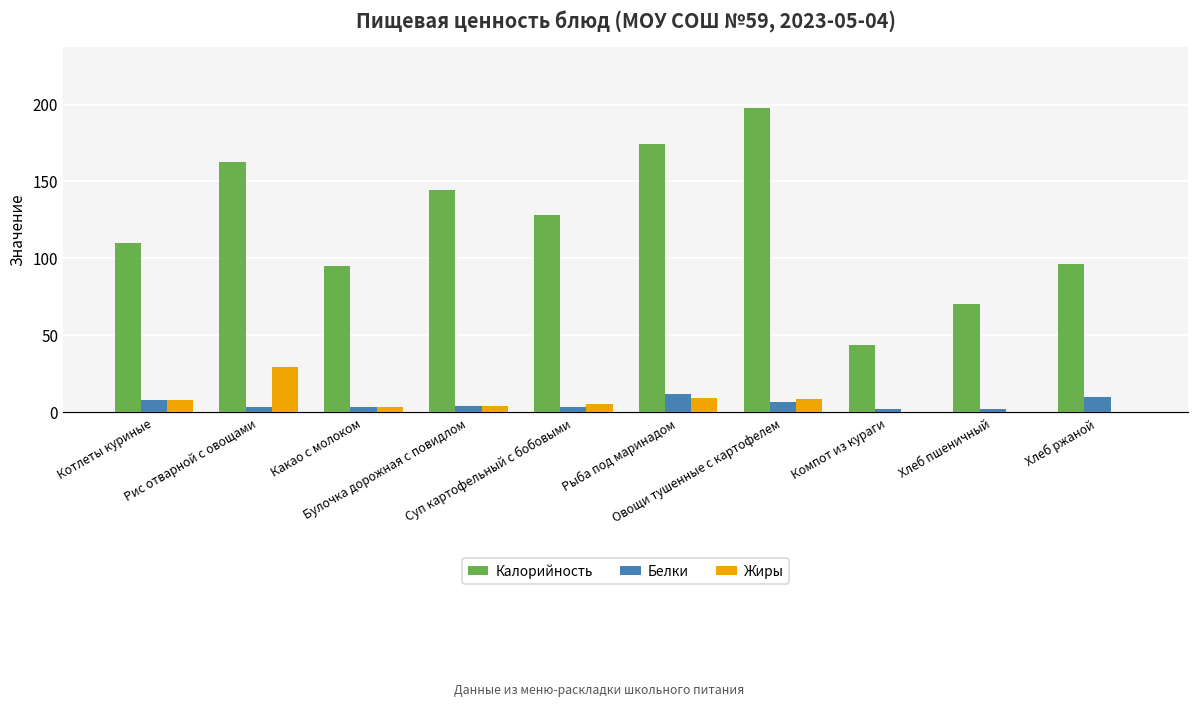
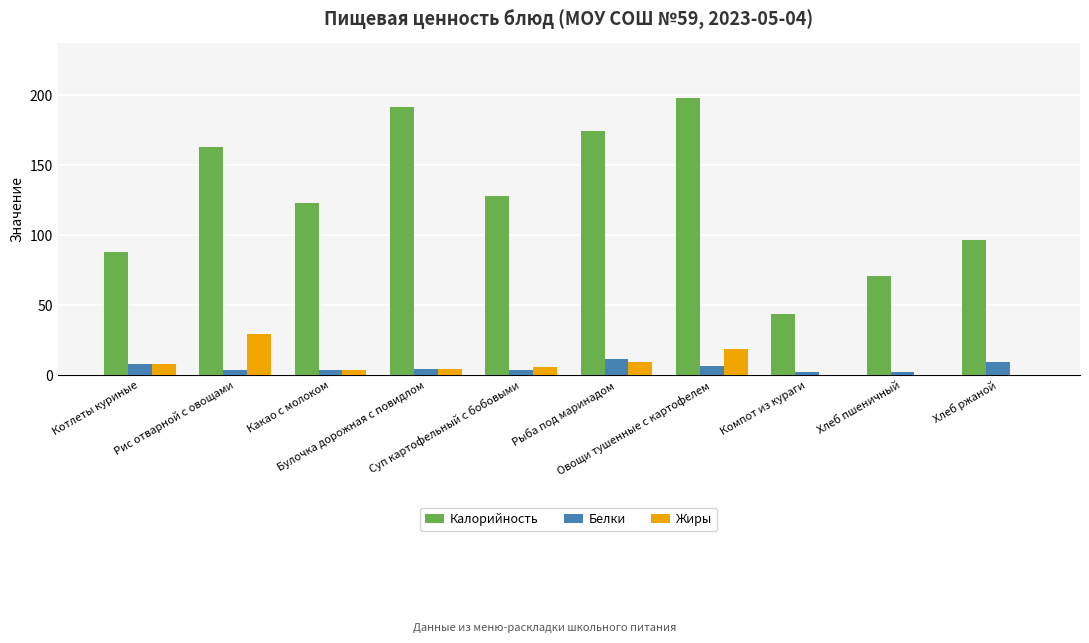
Калорийность, Котлеты куриные: 110 -> 88
Калорийность, Какао с молоком: 95 -> 123
Калорийность, Булочка дорожная с повидлом: 145 -> 191
Жиры, Овощи тушенные с картофелем: 9 -> 19
